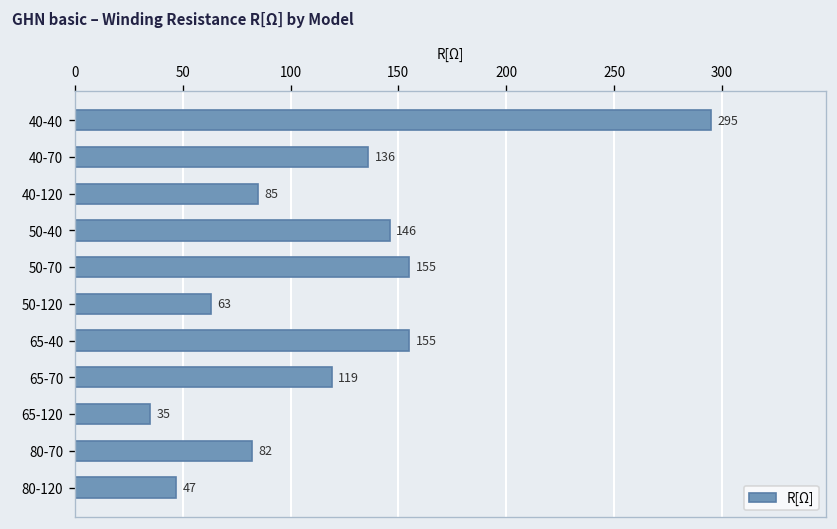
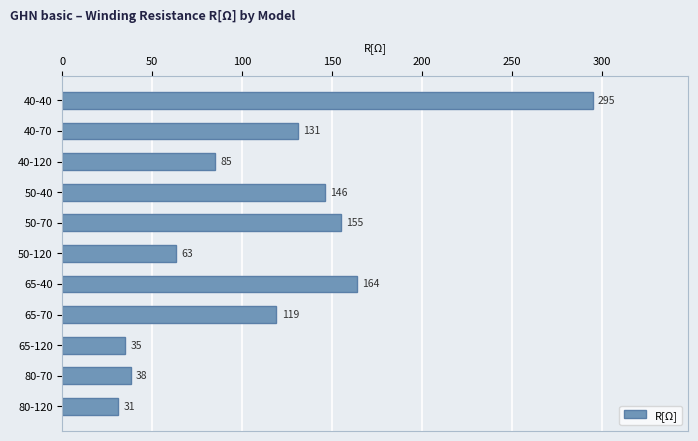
40-70: 136 -> 131
65-40: 155 -> 164
80-70: 82 -> 38
80-120: 47 -> 31
